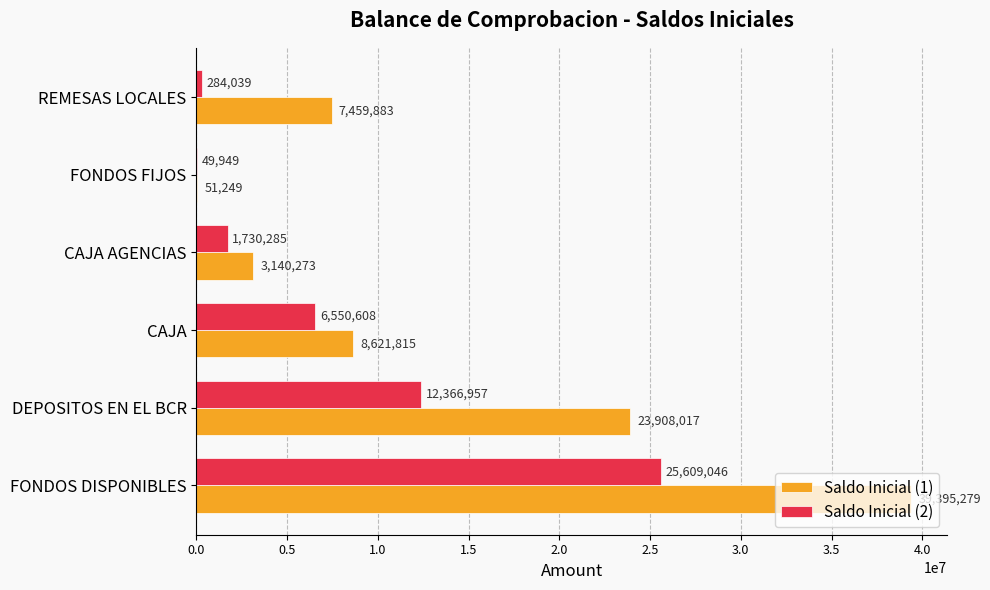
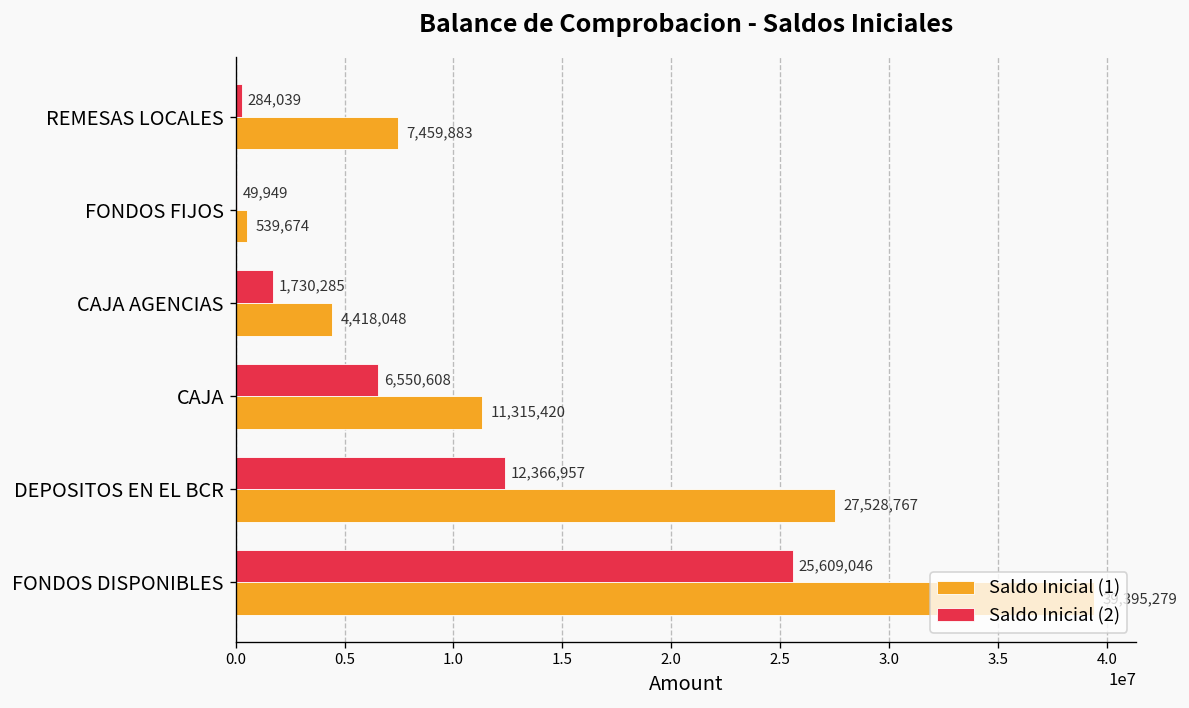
Saldo Inicial (1), FONDOS FIJOS: 51,249 -> 539,674
Saldo Inicial (1), CAJA AGENCIAS: 3,140,273 -> 4,418,048
Saldo Inicial (1), CAJA: 8,621,815 -> 11,315,420
Saldo Inicial (1), DEPOSITOS EN EL BCR: 23,908,017 -> 27,528,767
